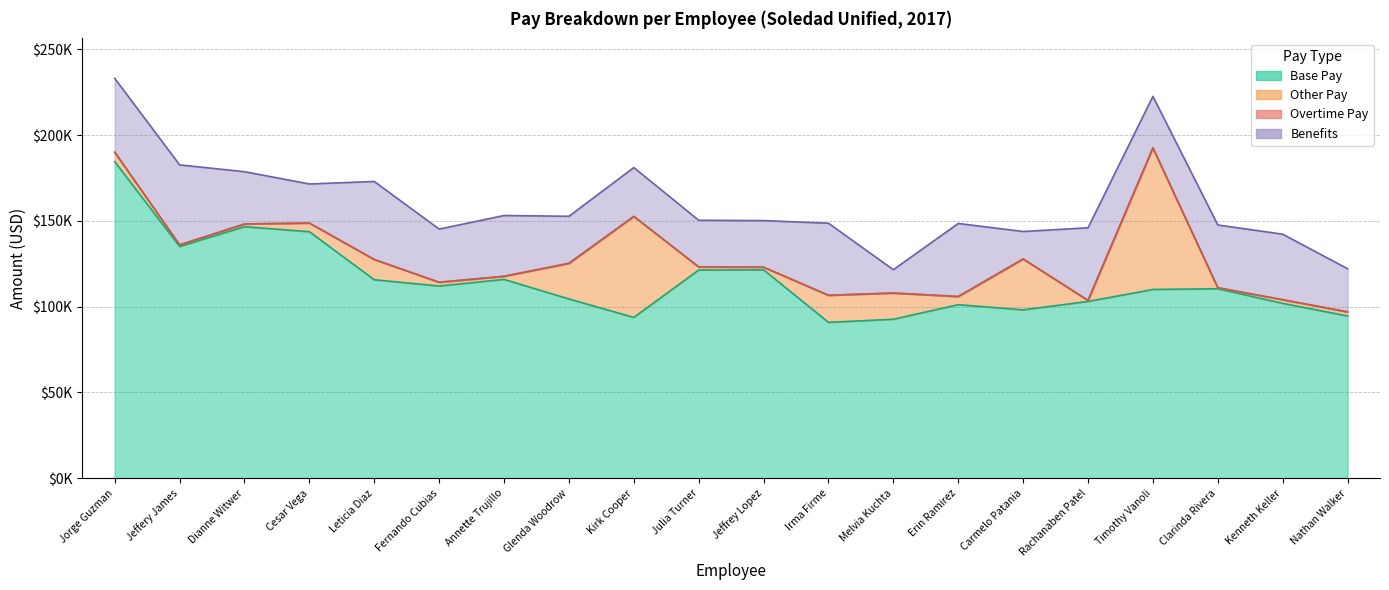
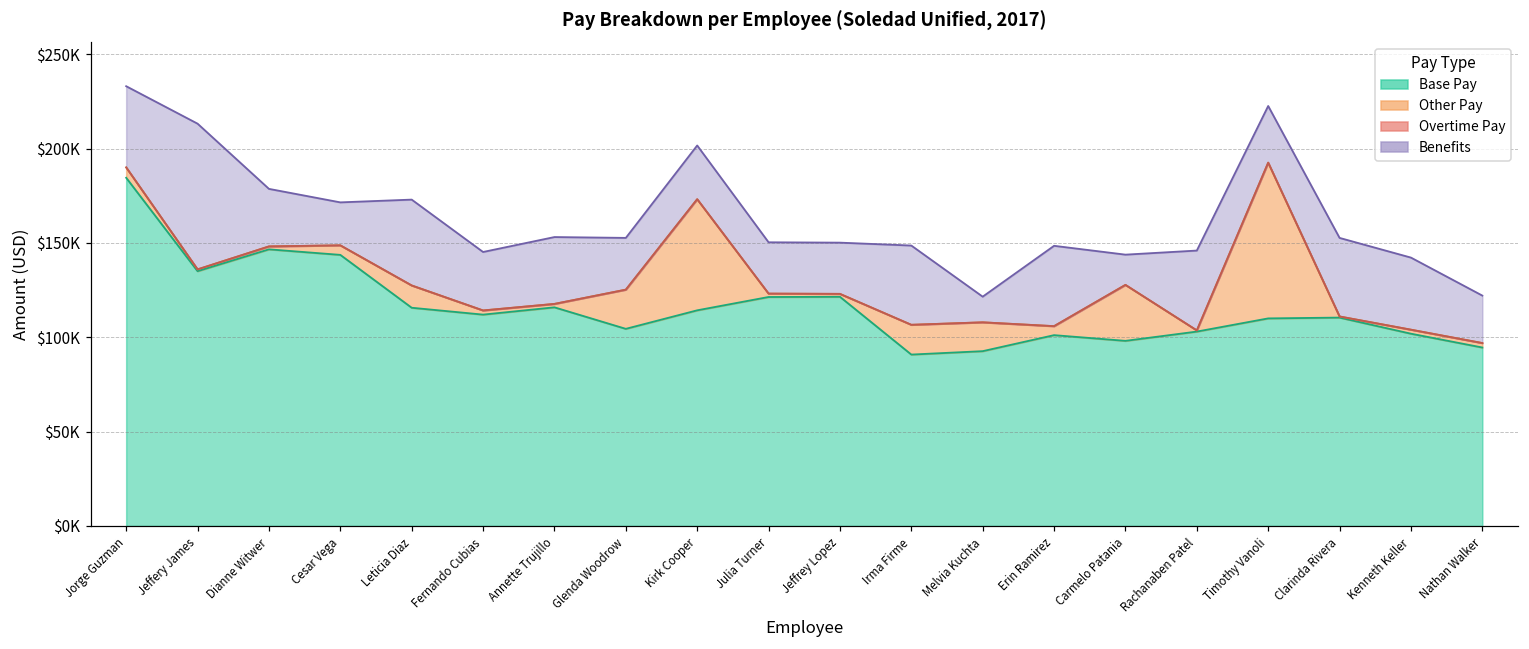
Benefits, Jeffery James: $47000 -> $77000
Base Pay, Kirk Cooper: $94000 -> $114000
Benefits, Clarinda Rivera: $37000 -> $42000
